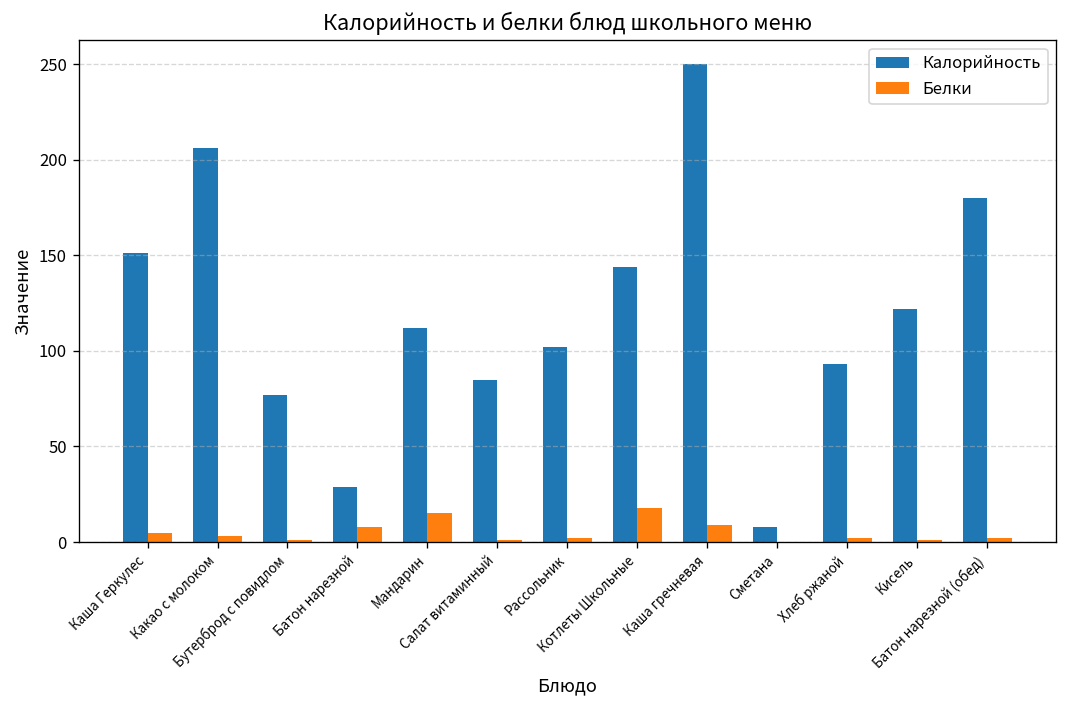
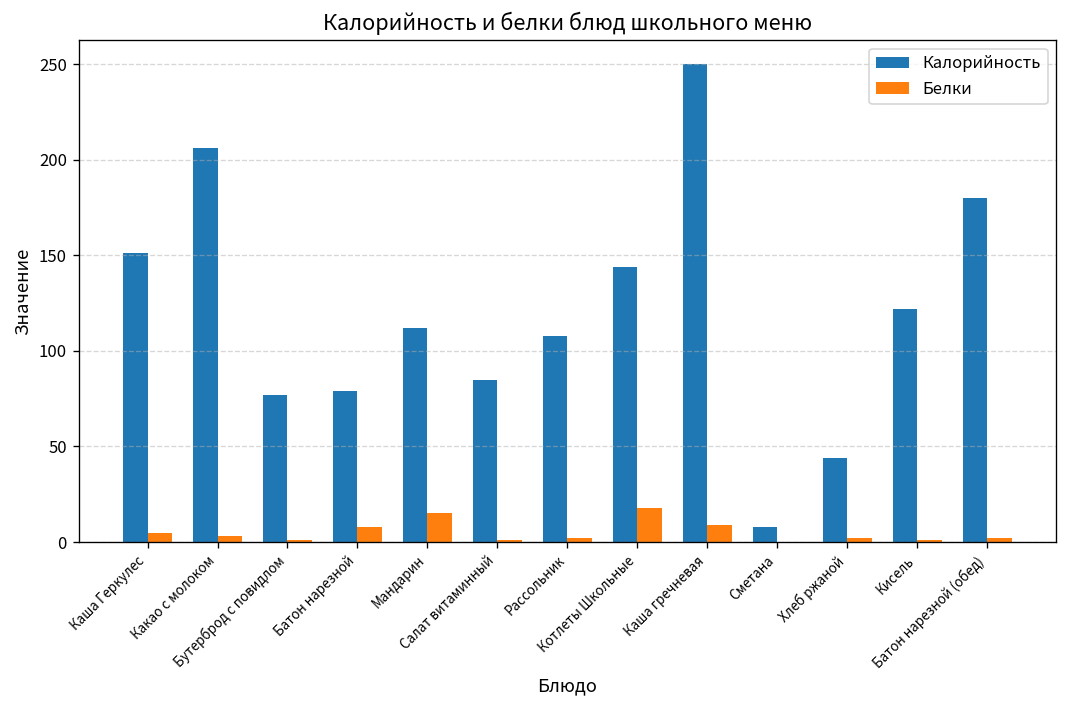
Калорийность, Батон нарезной: 29 -> 79
Калорийность, Рассольник: 102 -> 108
Калорийность, Хлеб ржаной: 93 -> 44
